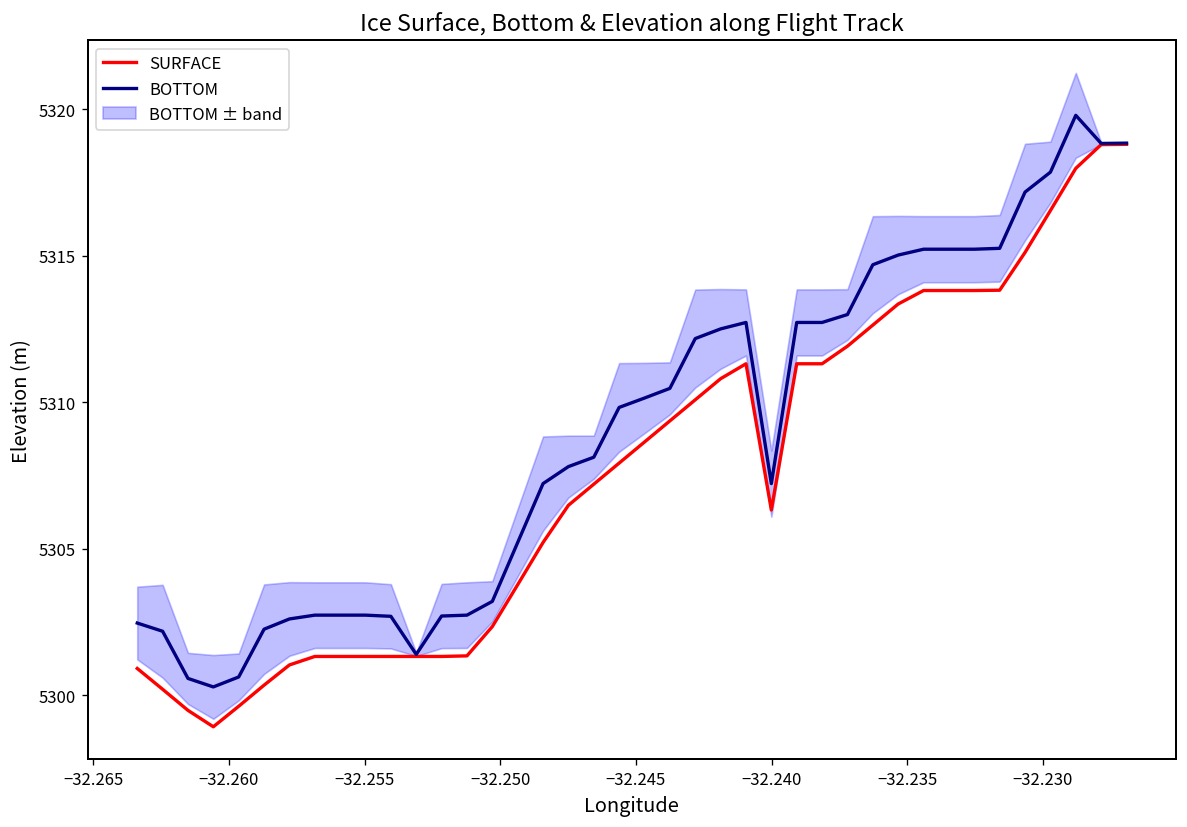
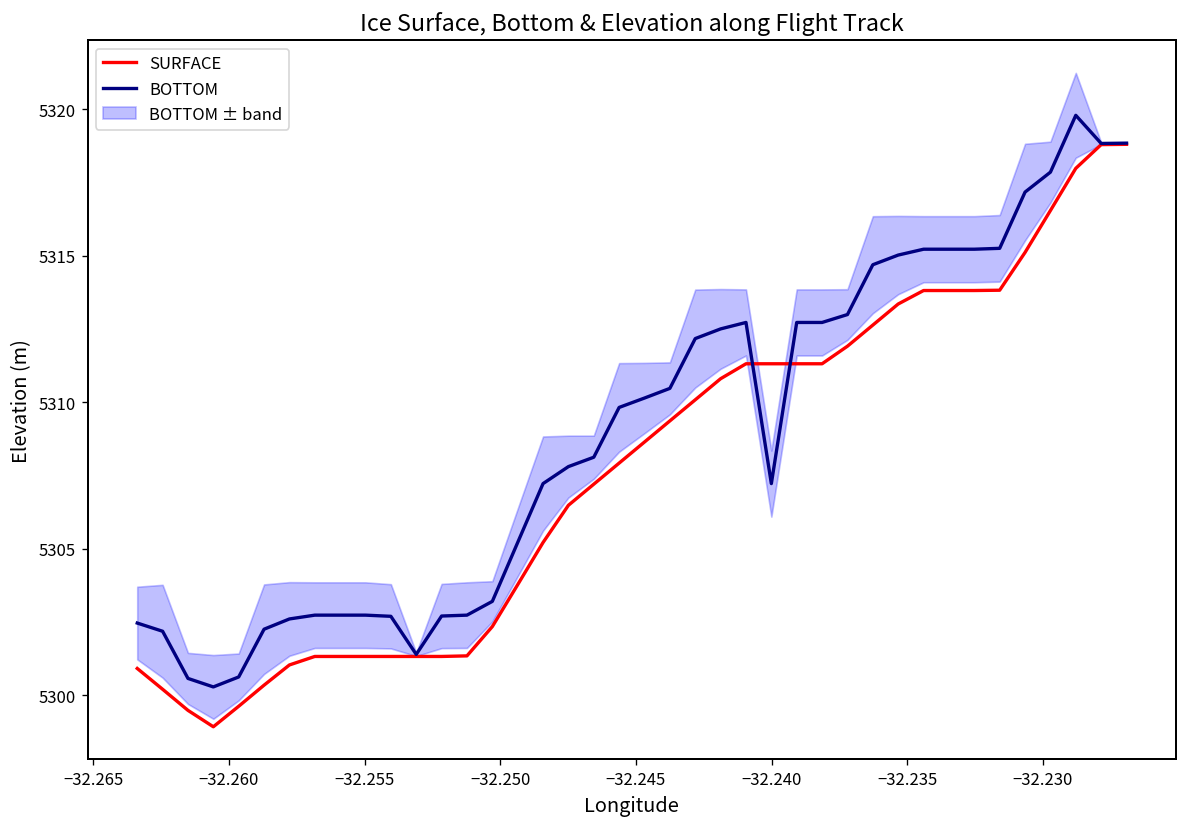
SURFACE, −32.240: 5306.3 -> 5311.3
